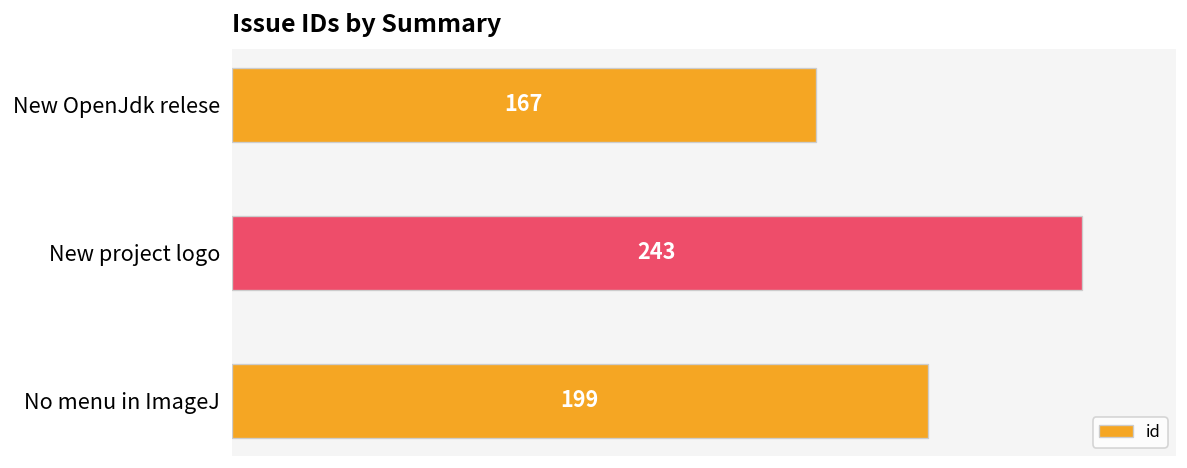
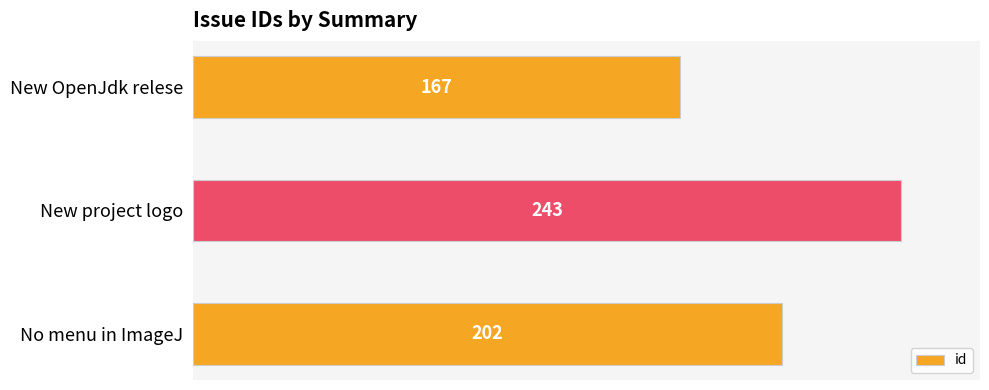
No menu in ImageJ: 199 -> 202
